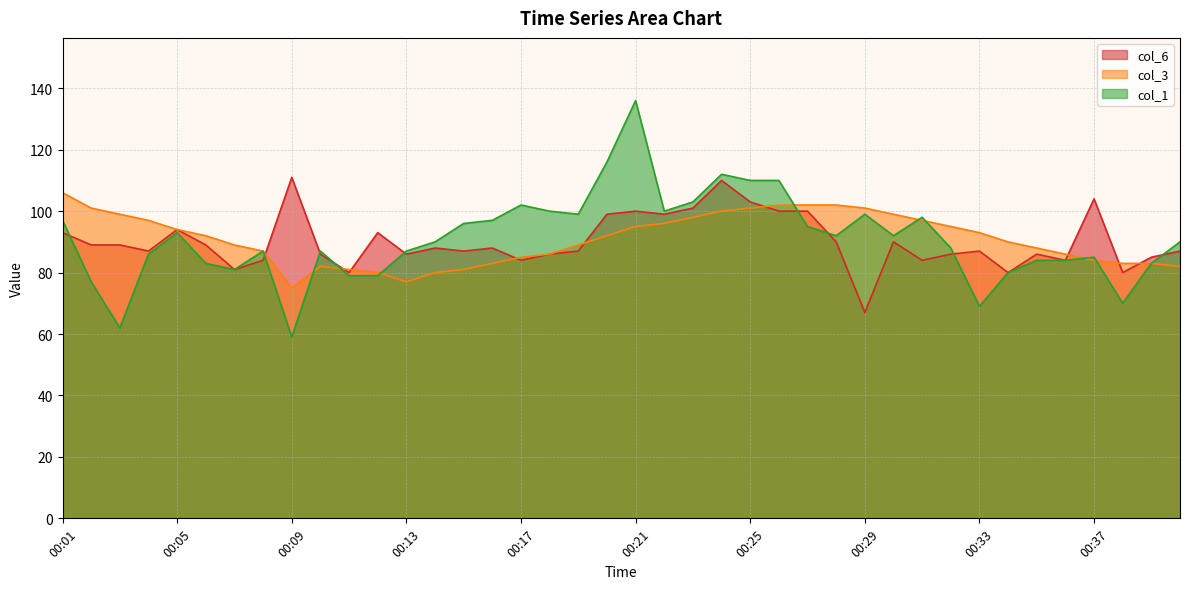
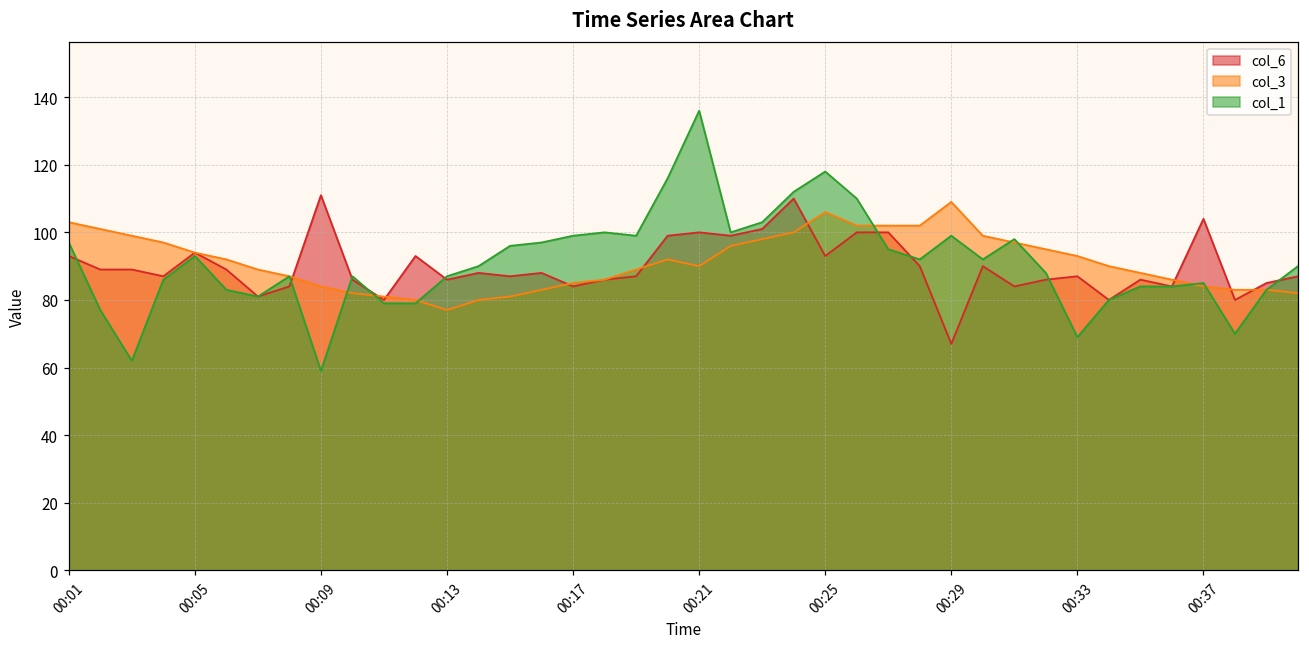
col_3, 00:01: 106 -> 103
col_3, 00:09: 75 -> 84
col_1, 00:17: 102 -> 99
col_3, 00:21: 95 -> 90
col_6, 00:25: 103 -> 93
col_3, 00:25: 101 -> 106
col_1, 00:25: 110 -> 118
col_3, 00:29: 101 -> 109
